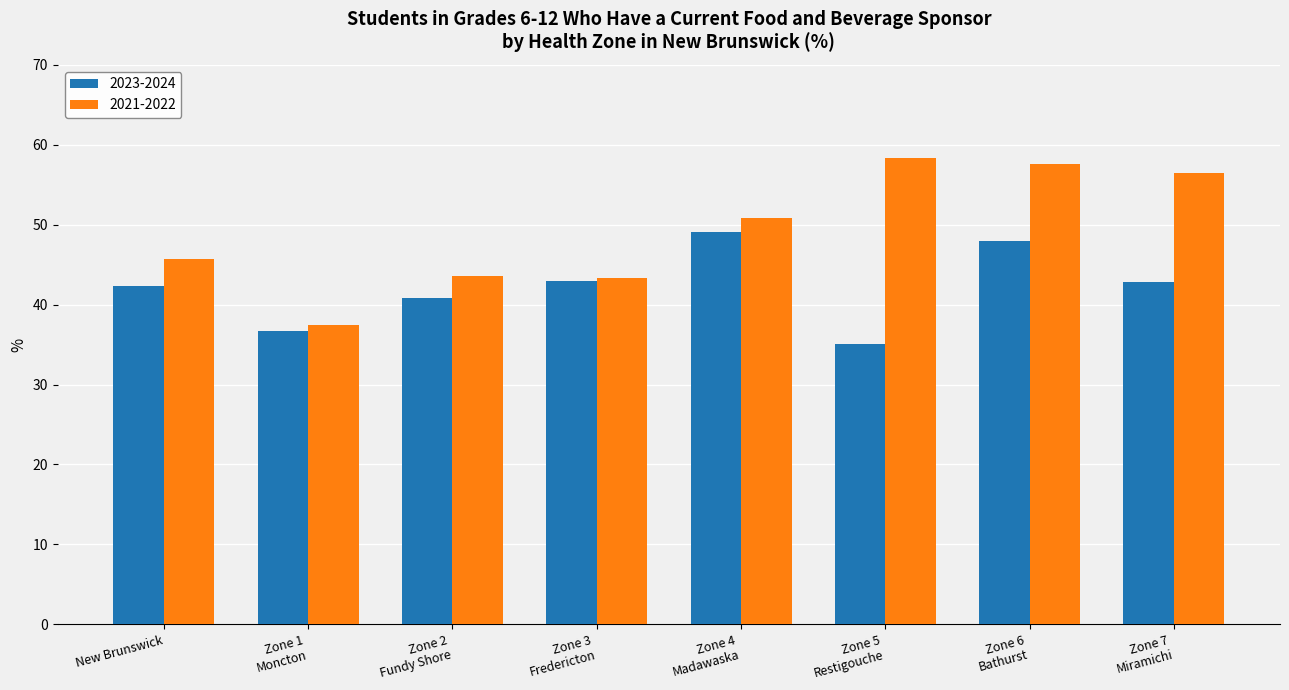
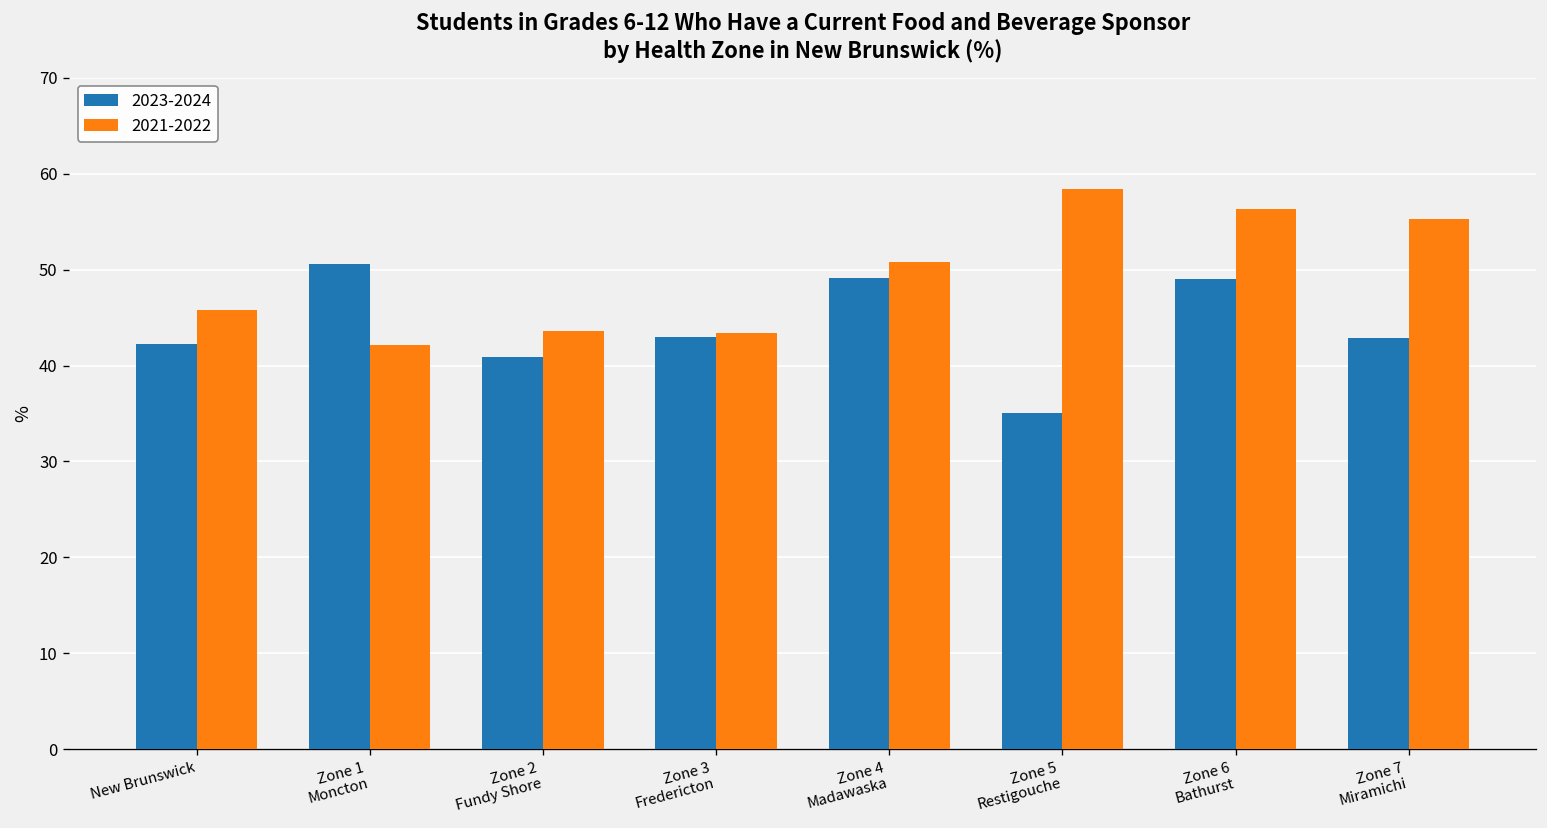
2023-2024, Zone 1 Moncton: 37 -> 51
2021-2022, Zone 1 Moncton: 37 -> 42
2023-2024, Zone 6 Bathurst: 48 -> 49
2021-2022, Zone 6 Bathurst: 58 -> 56
2021-2022, Zone 7 Miramichi: 56 -> 55
